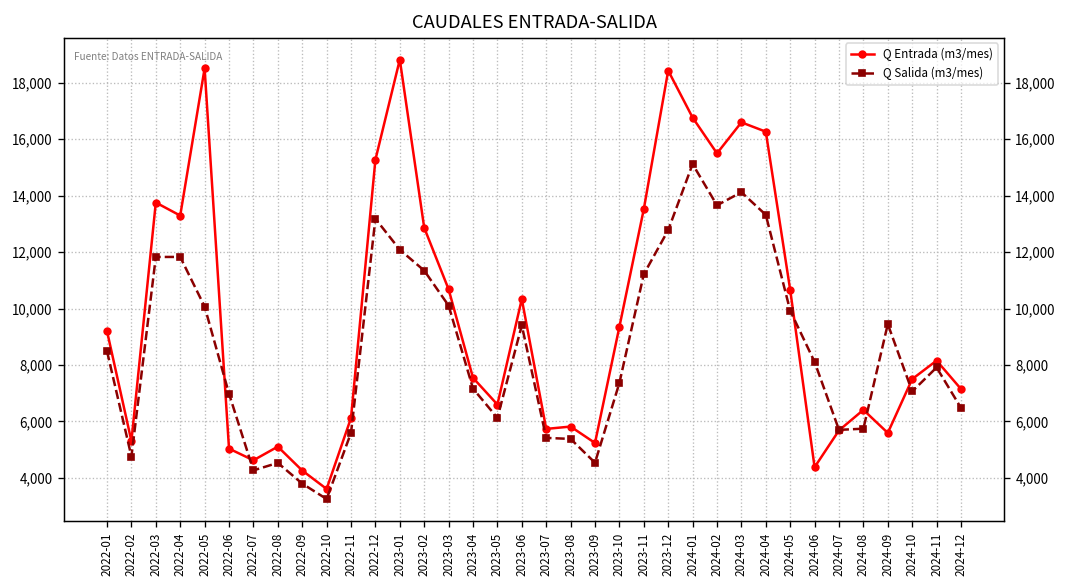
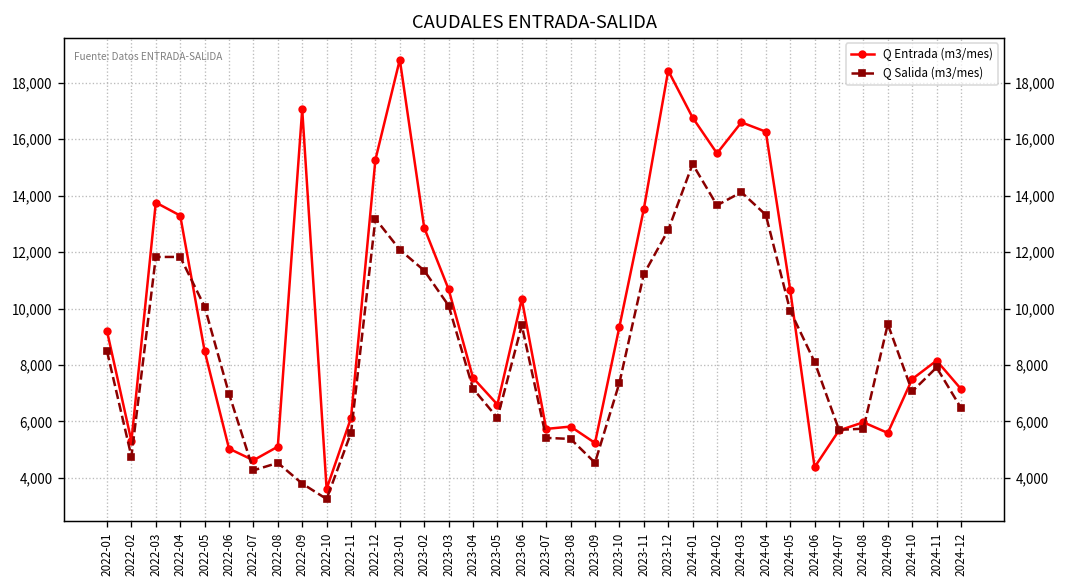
Q Entrada (m3/mes), 2022-05: 18,500 -> 8,500
Q Entrada (m3/mes), 2022-09: 4,300 -> 17,000
Q Entrada (m3/mes), 2024-08: 6,400 -> 6,000
